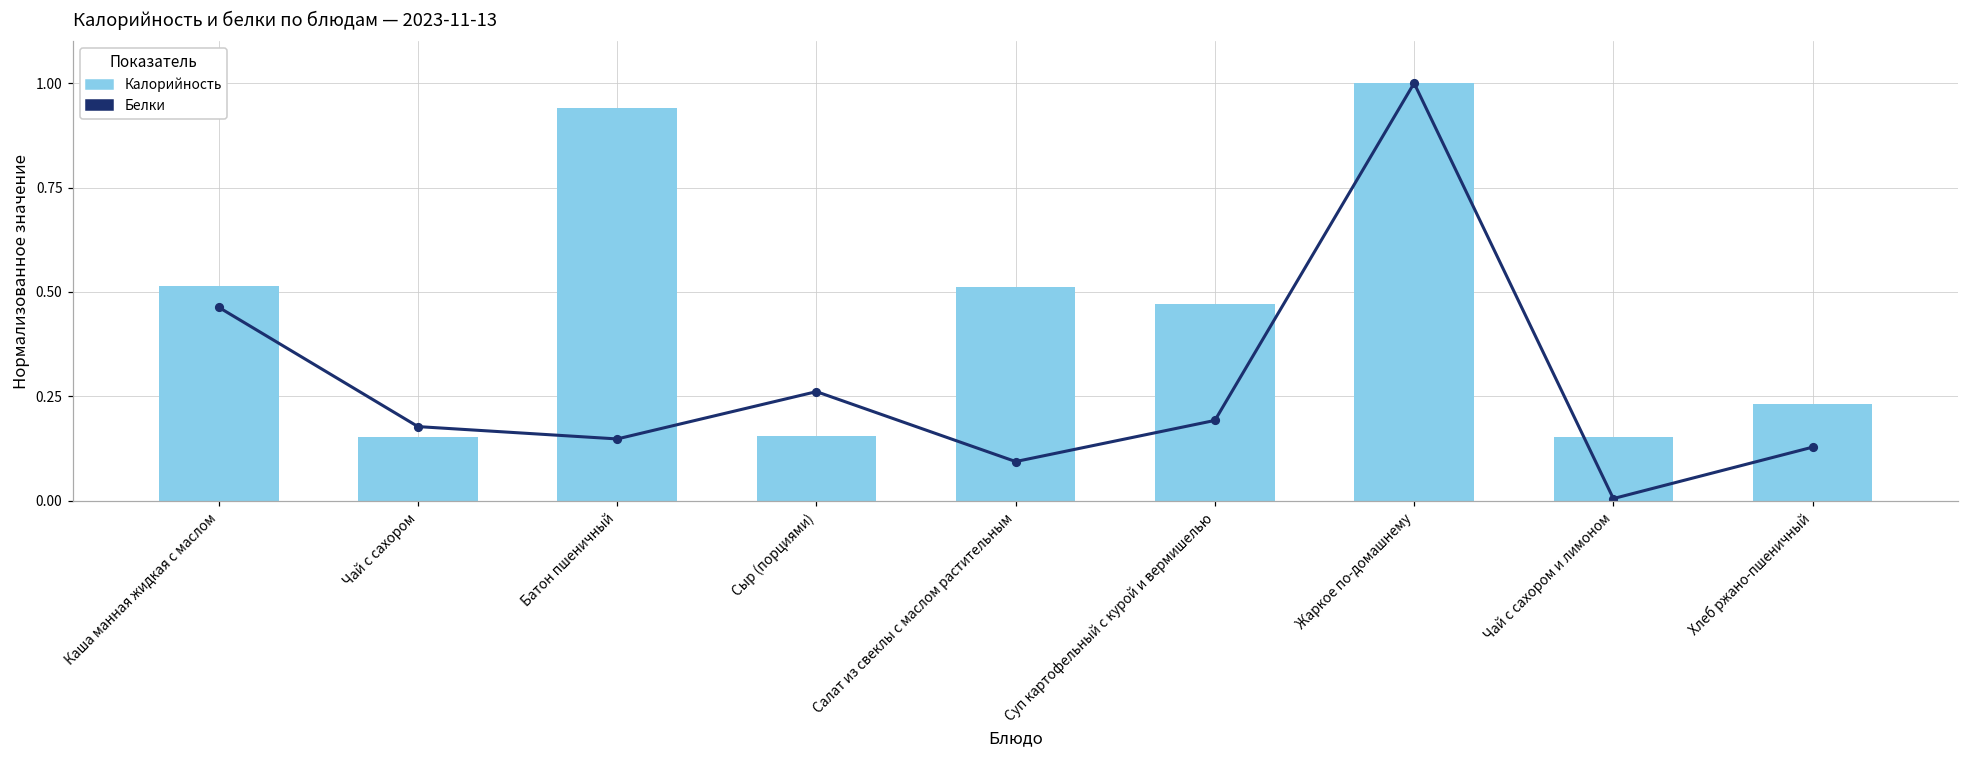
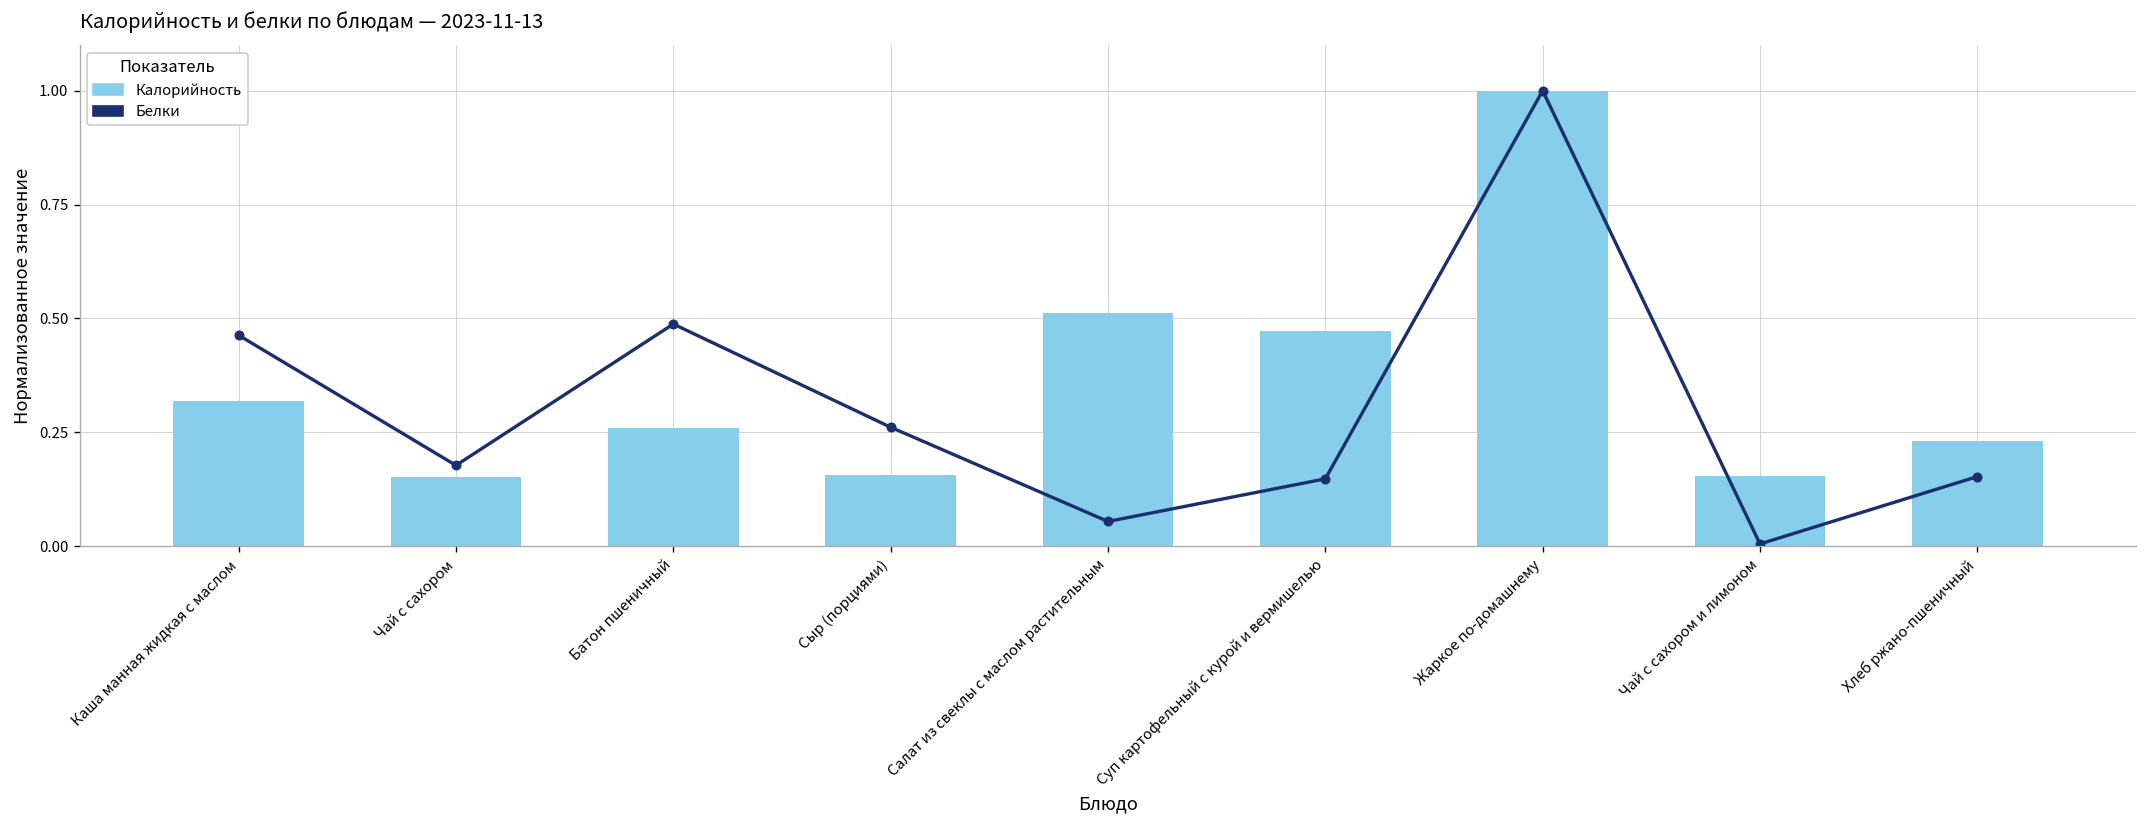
Калорийность, Каша манная жидкая с маслом: 0.52 -> 0.32
Белки, Батон пшеничный: 0.15 -> 0.49
Калорийность, Батон пшеничный: 0.94 -> 0.26
Белки, Салат из свеклы с маслом растительным: 0.09 -> 0.05
Белки, Суп картофельный с курой и вермишелью: 0.19 -> 0.15
Белки, Хлеб ржано-пшеничный: 0.13 -> 0.15
